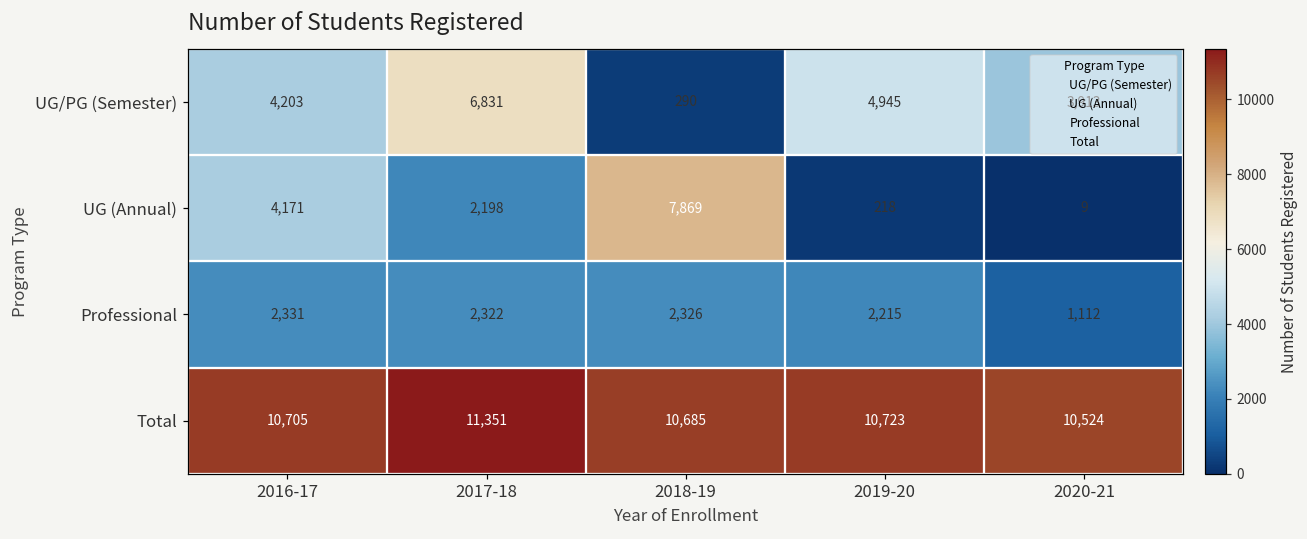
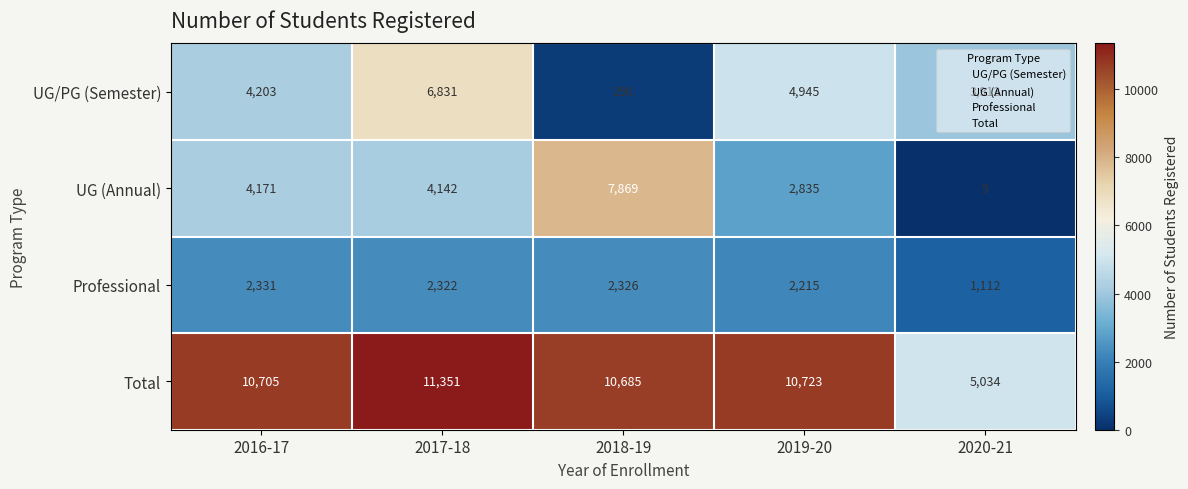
UG (Annual), 2017-18: 2,198 -> 4,142
UG (Annual), 2019-20: 218 -> 2,835
Total, 2020-21: 10,524 -> 5,034
